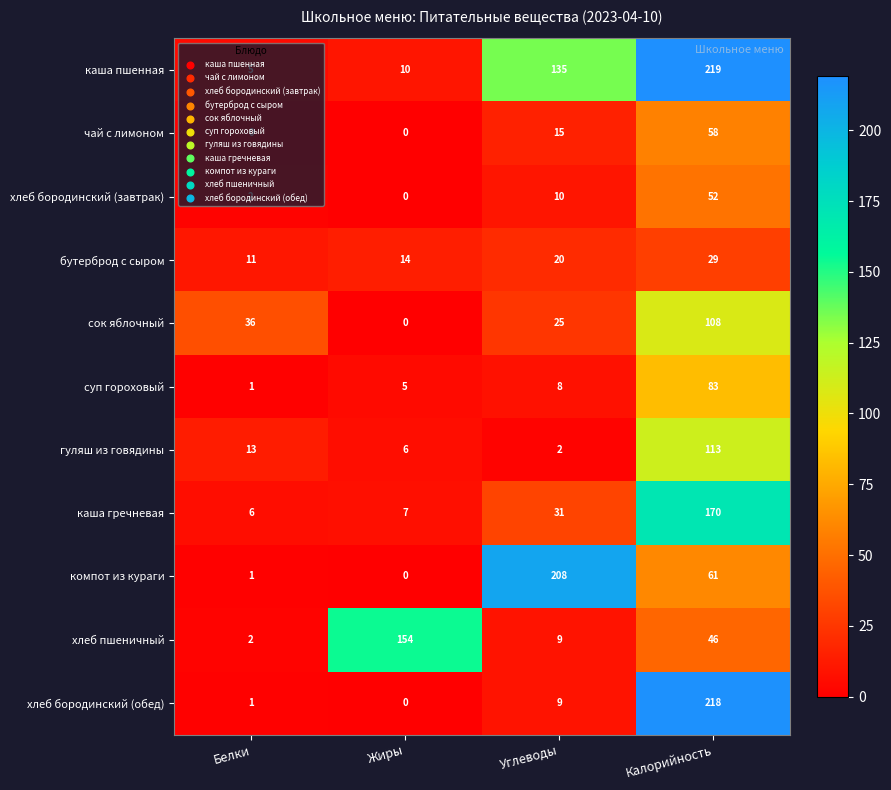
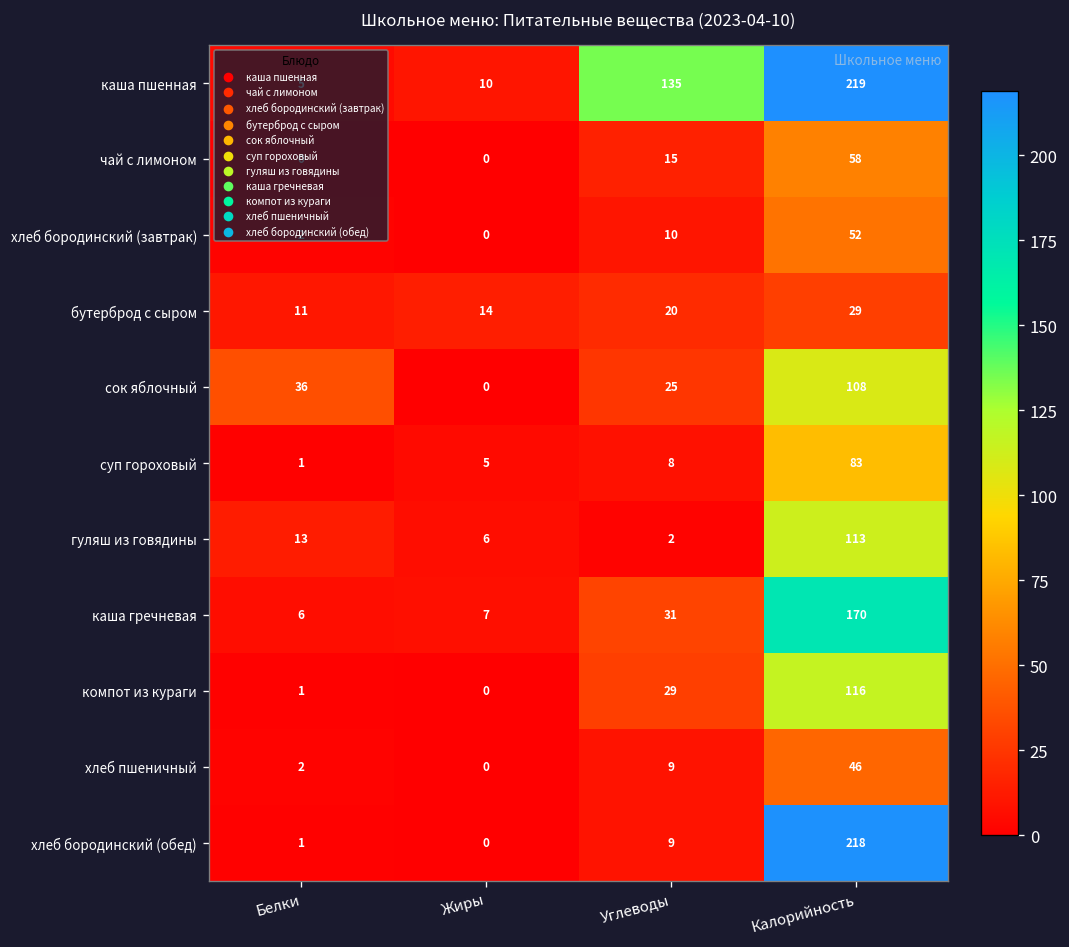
компот из кураги, Углеводы: 208 -> 29
компот из кураги, Калорийность: 61 -> 116
хлеб пшеничный, Жиры: 154 -> 0
